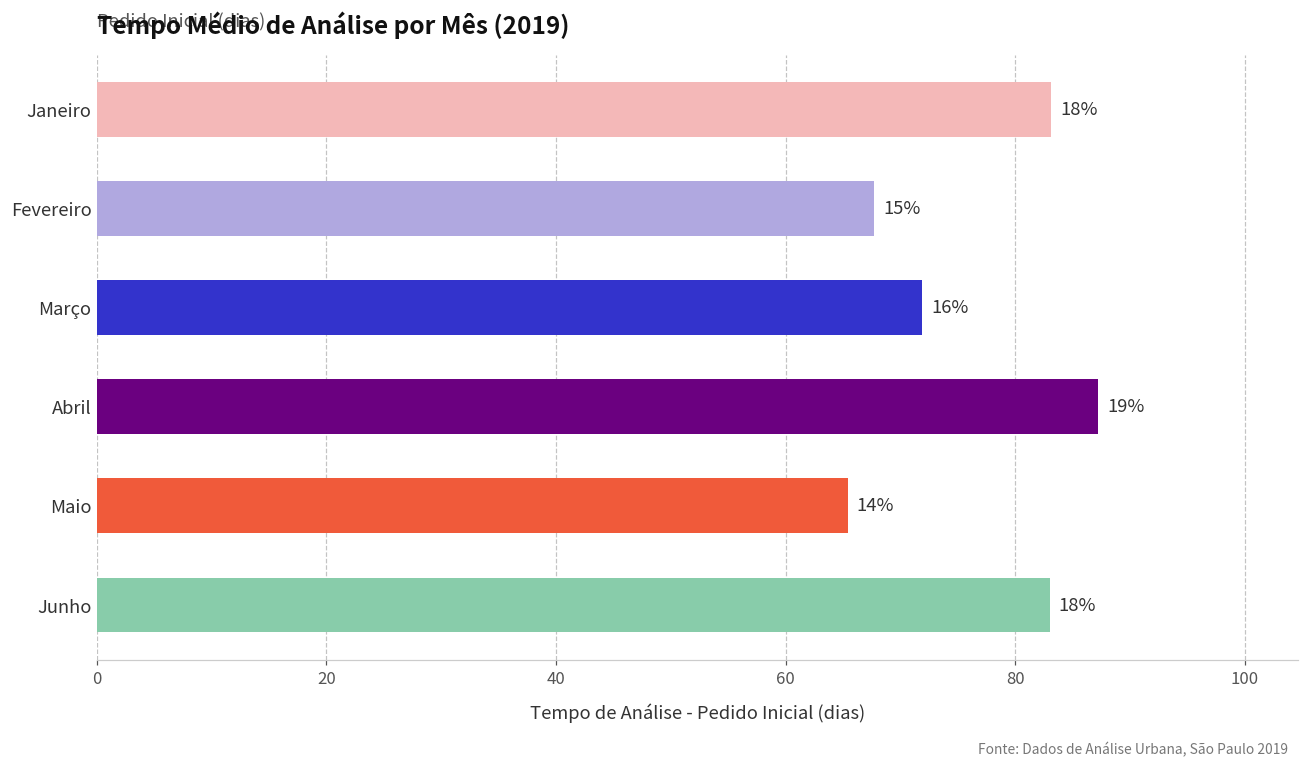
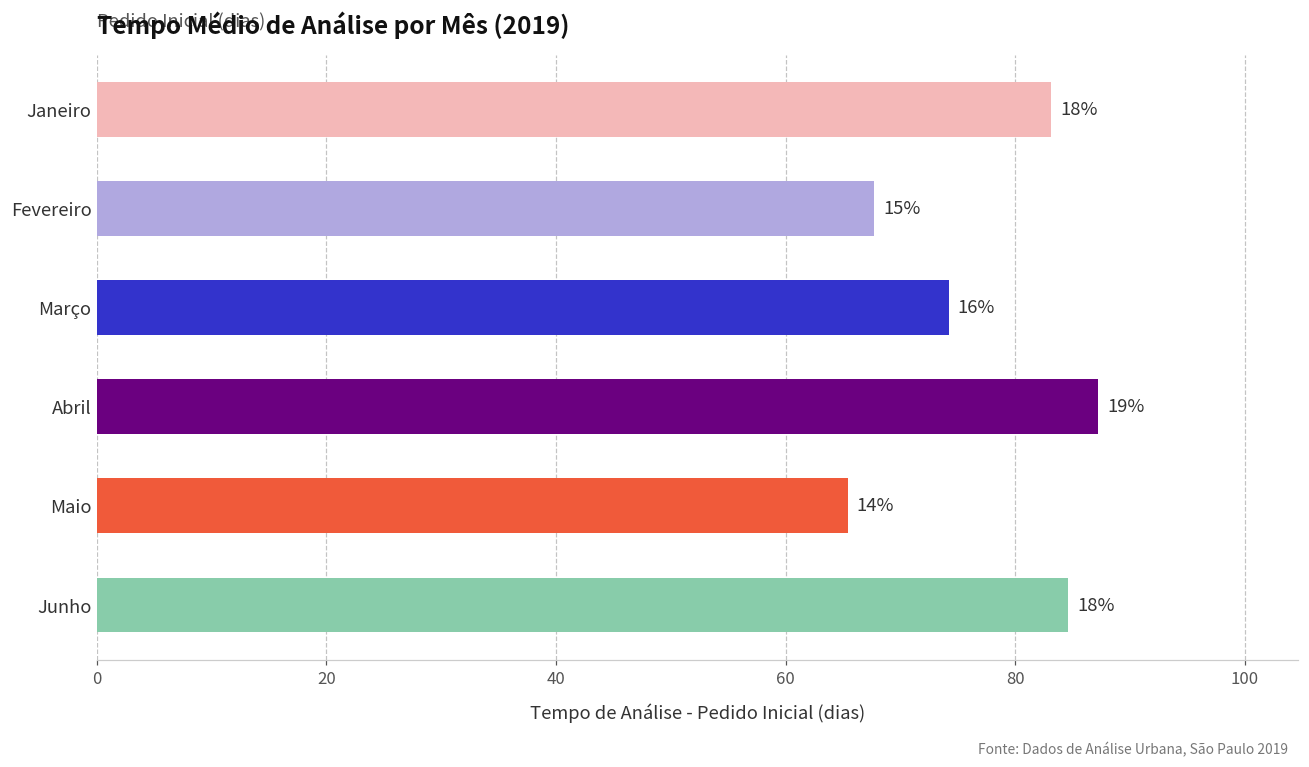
Março: 71.9 -> 74.2
Junho: 83.0 -> 84.6
